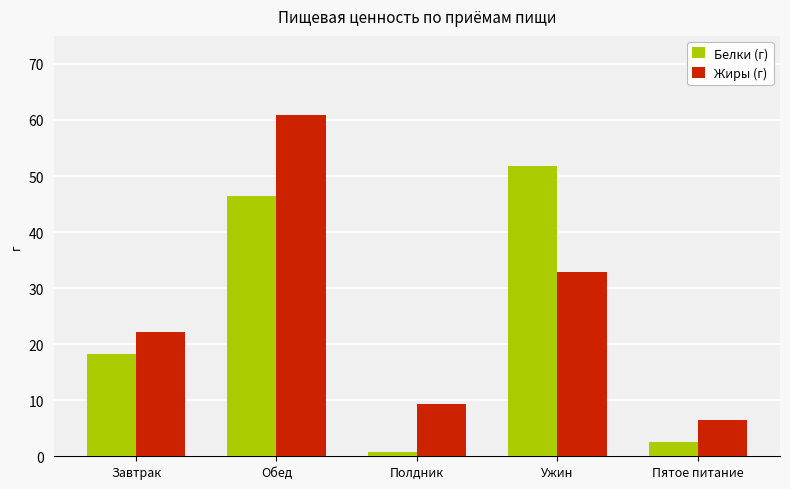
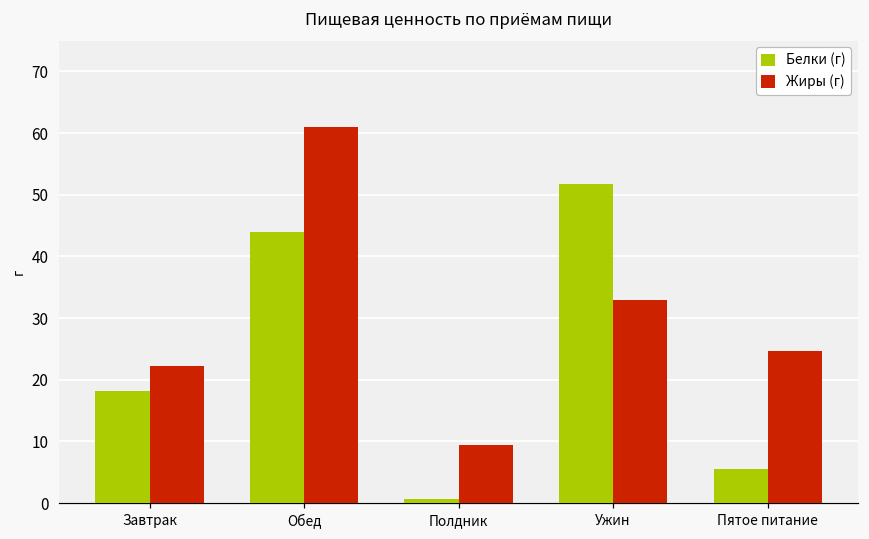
Белки (г), Обед: 46 -> 44
Белки (г), Пятое питание: 3 -> 6
Жиры (г), Пятое питание: 6 -> 25
